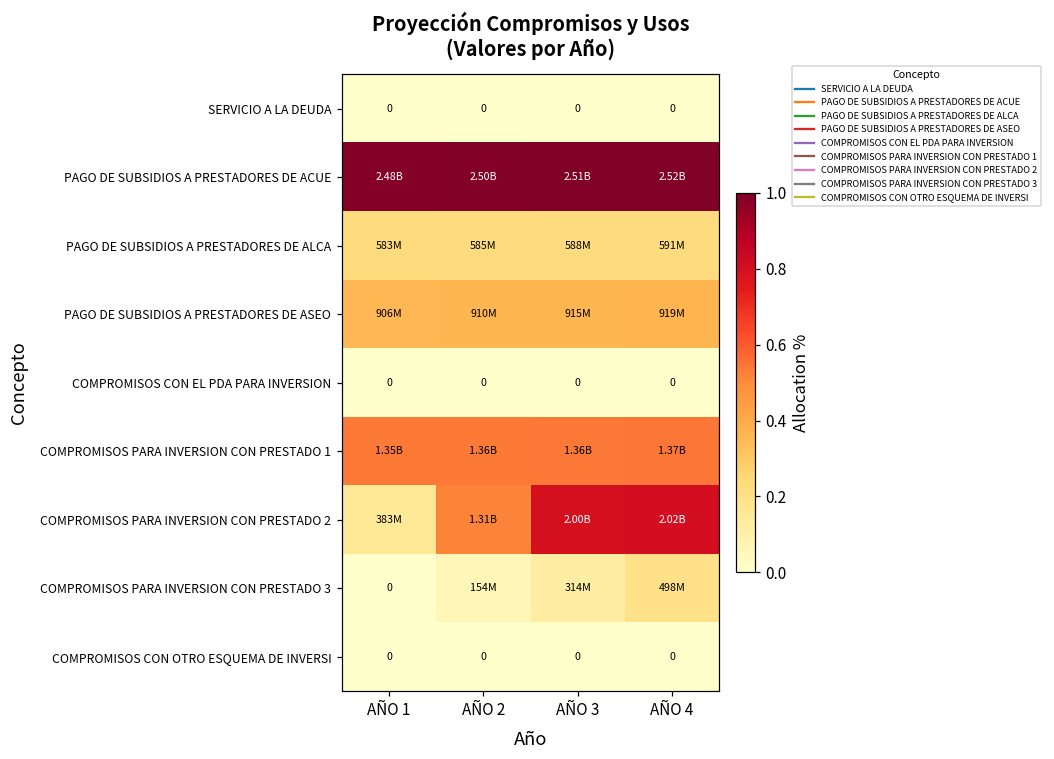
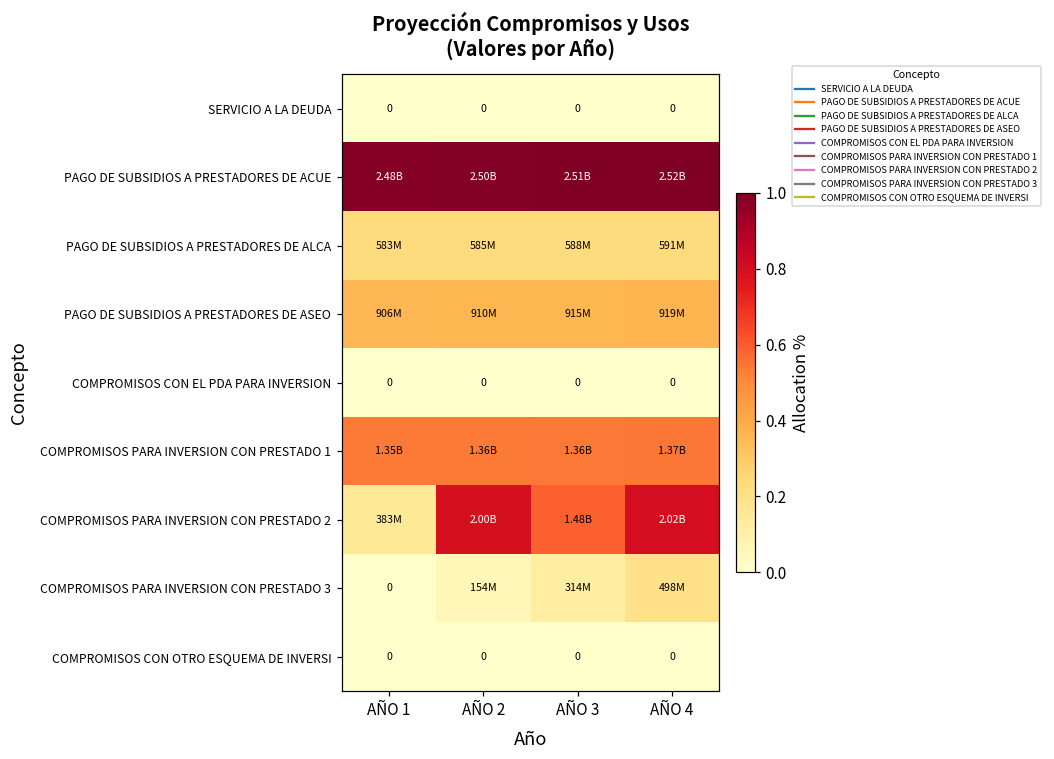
COMPROMISOS PARA INVERSION CON PRESTADO 2, AÑO 2: 1.31B -> 2.00B
COMPROMISOS PARA INVERSION CON PRESTADO 2, AÑO 3: 2.00B -> 1.48B
